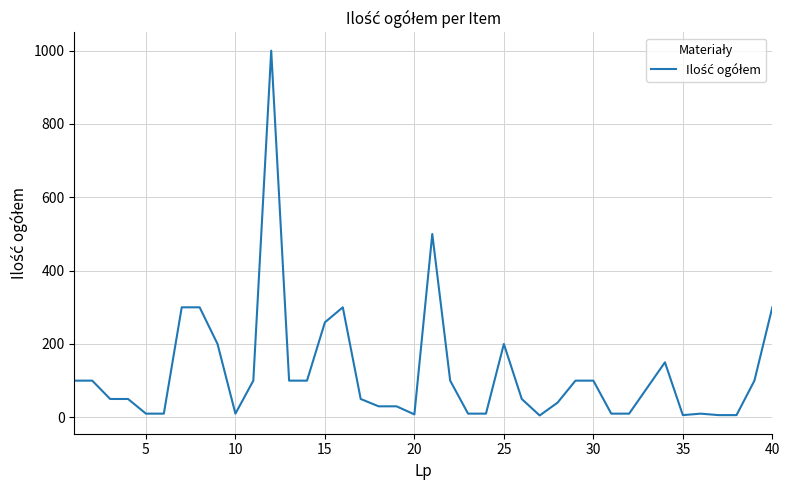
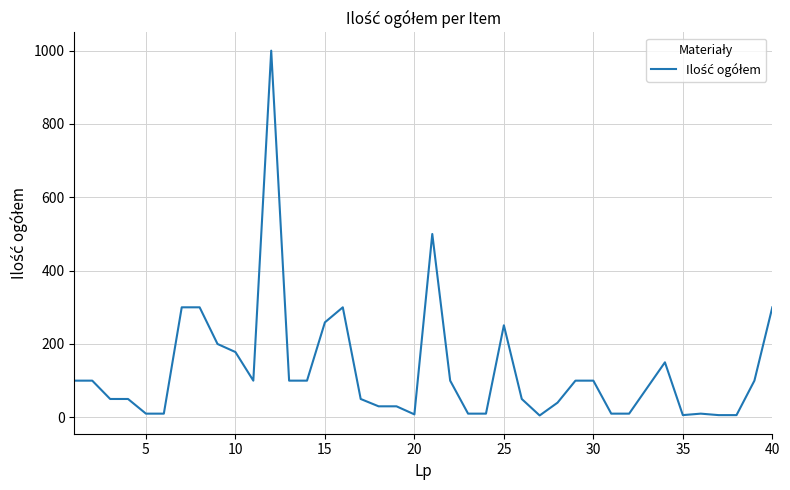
10: 10 -> 180
25: 200 -> 250
